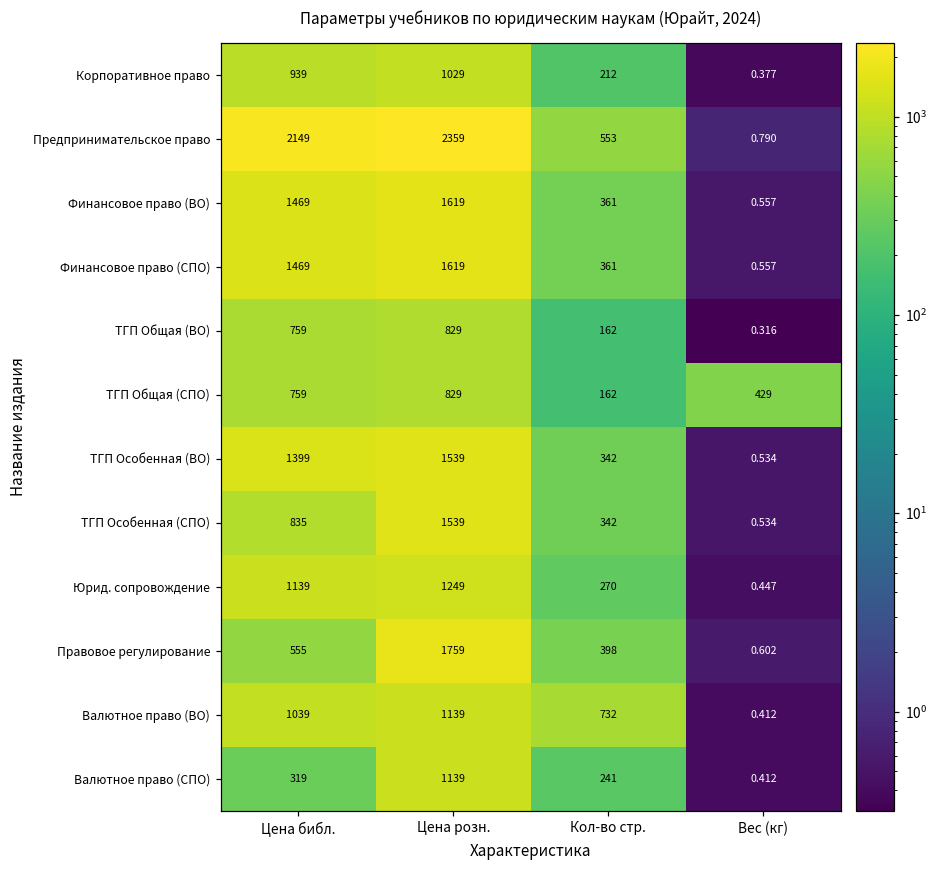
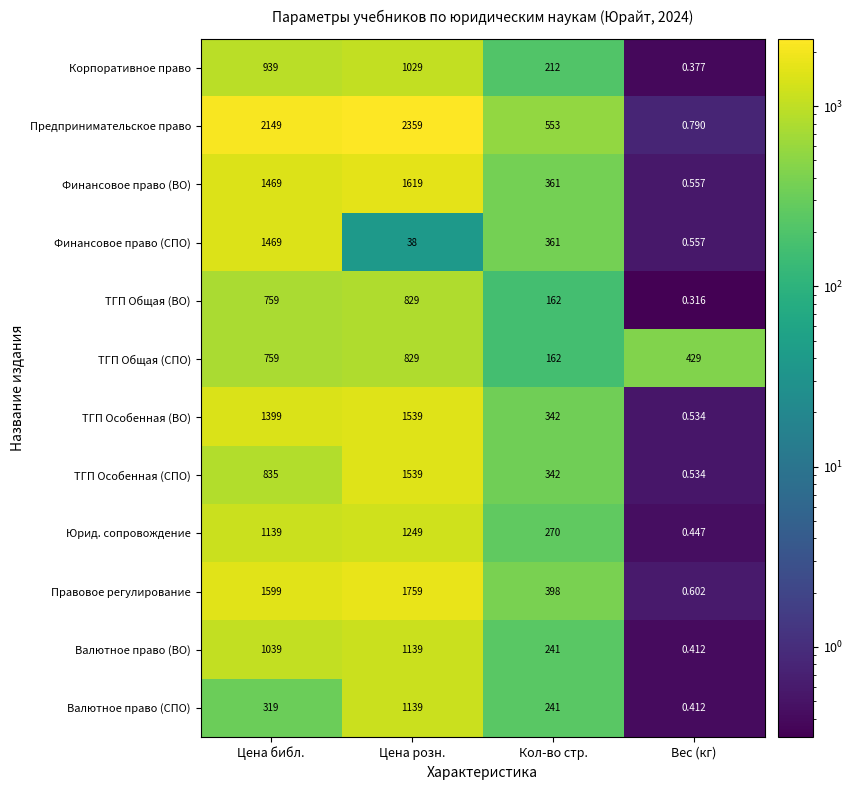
Финансовое право (СПО), Цена розн.: 1619 -> 38
Правовое регулирование, Цена библ.: 555 -> 1599
Валютное право (ВО), Кол-во стр.: 732 -> 241
